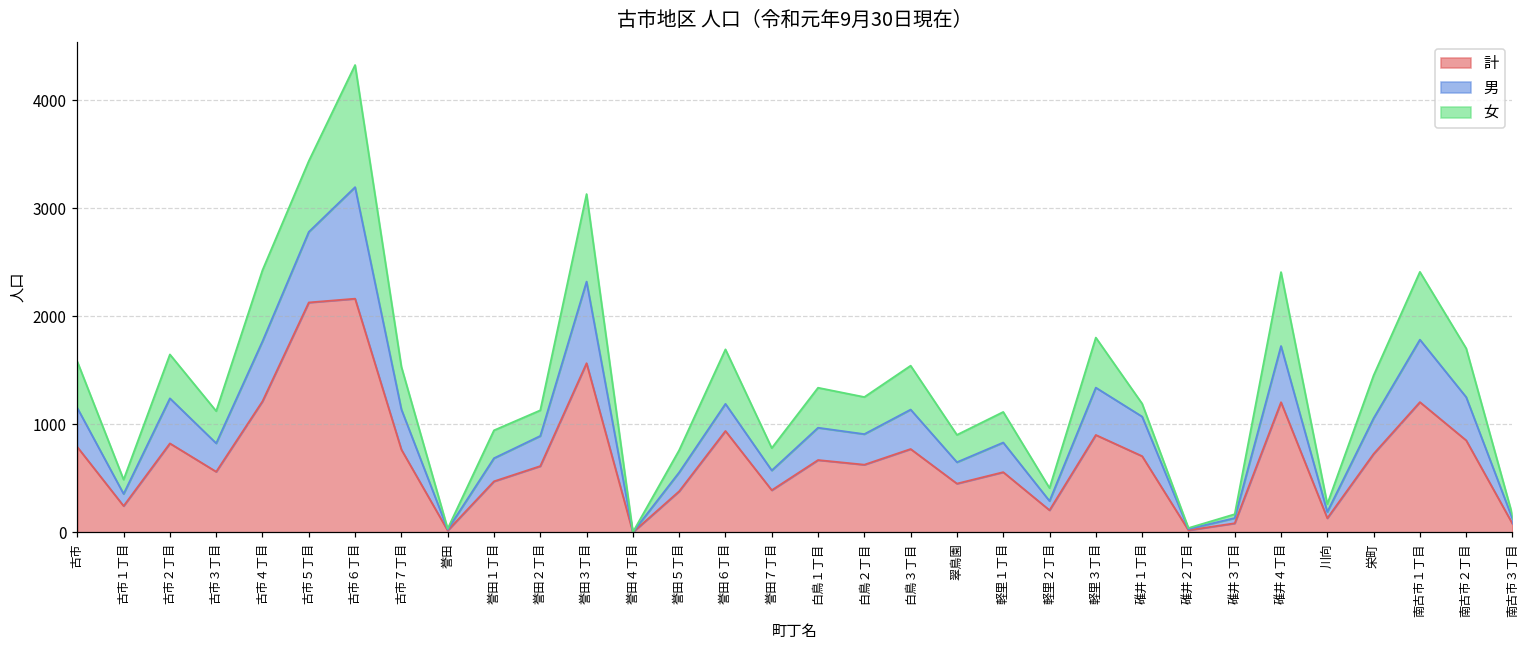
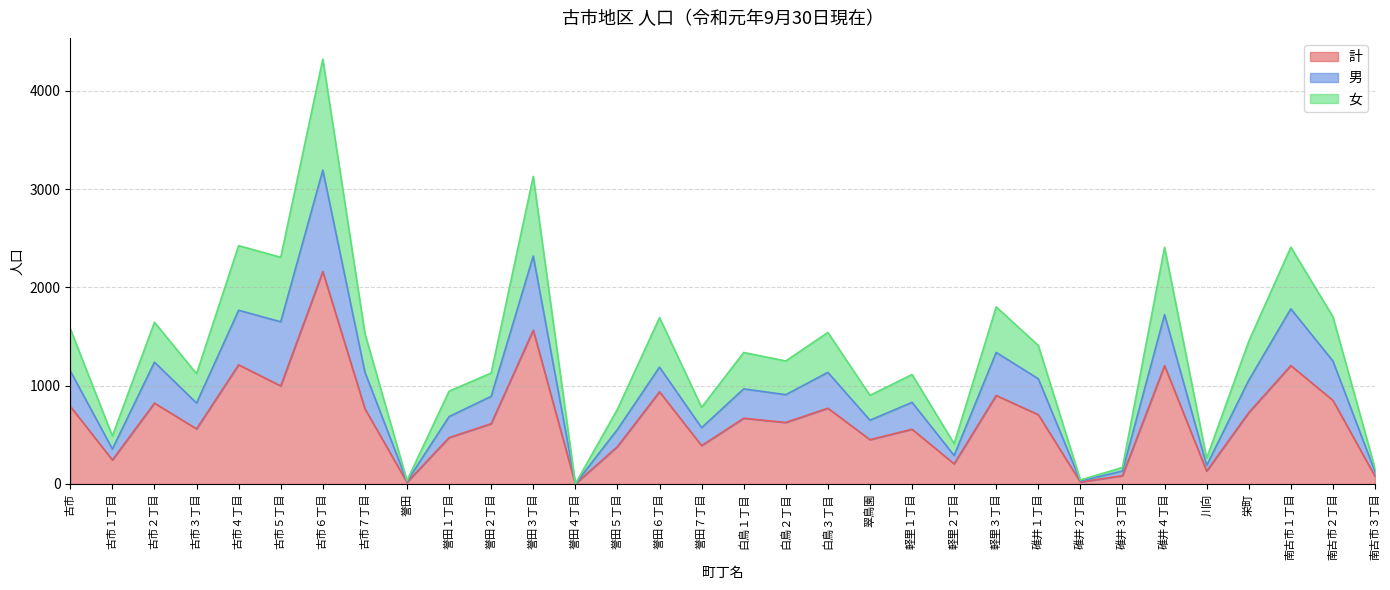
計, 古市５丁目: 2100 -> 1000
女, 碓井１丁目: 100 -> 300
